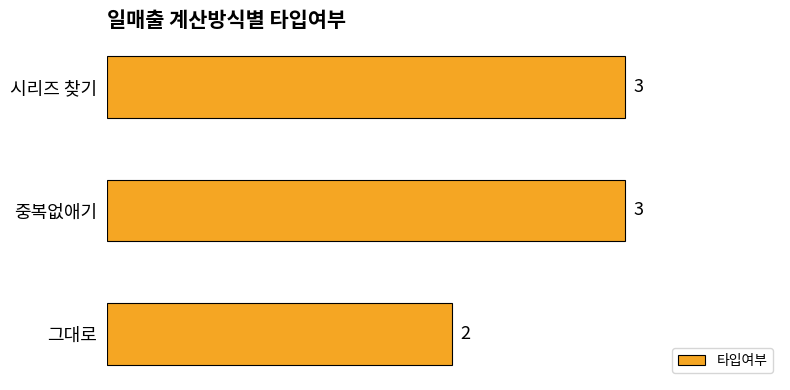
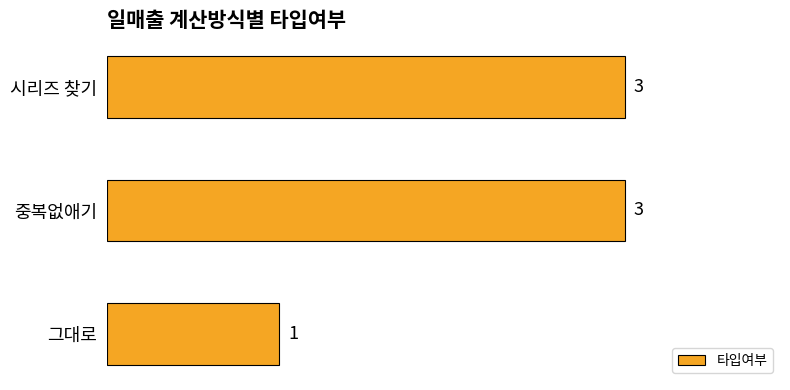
그대로: 2 -> 1
